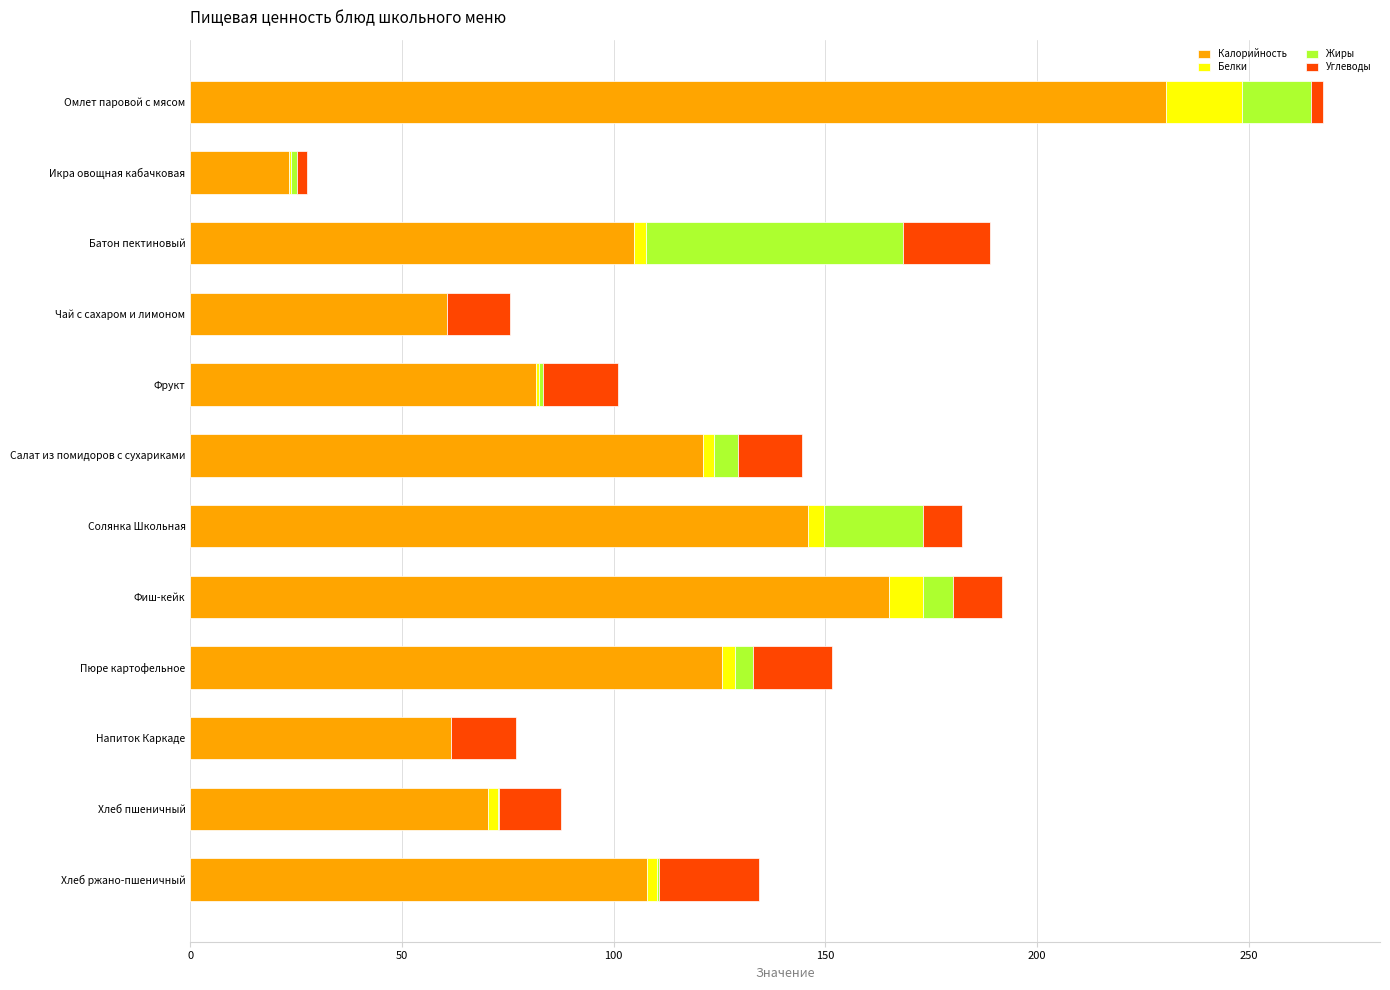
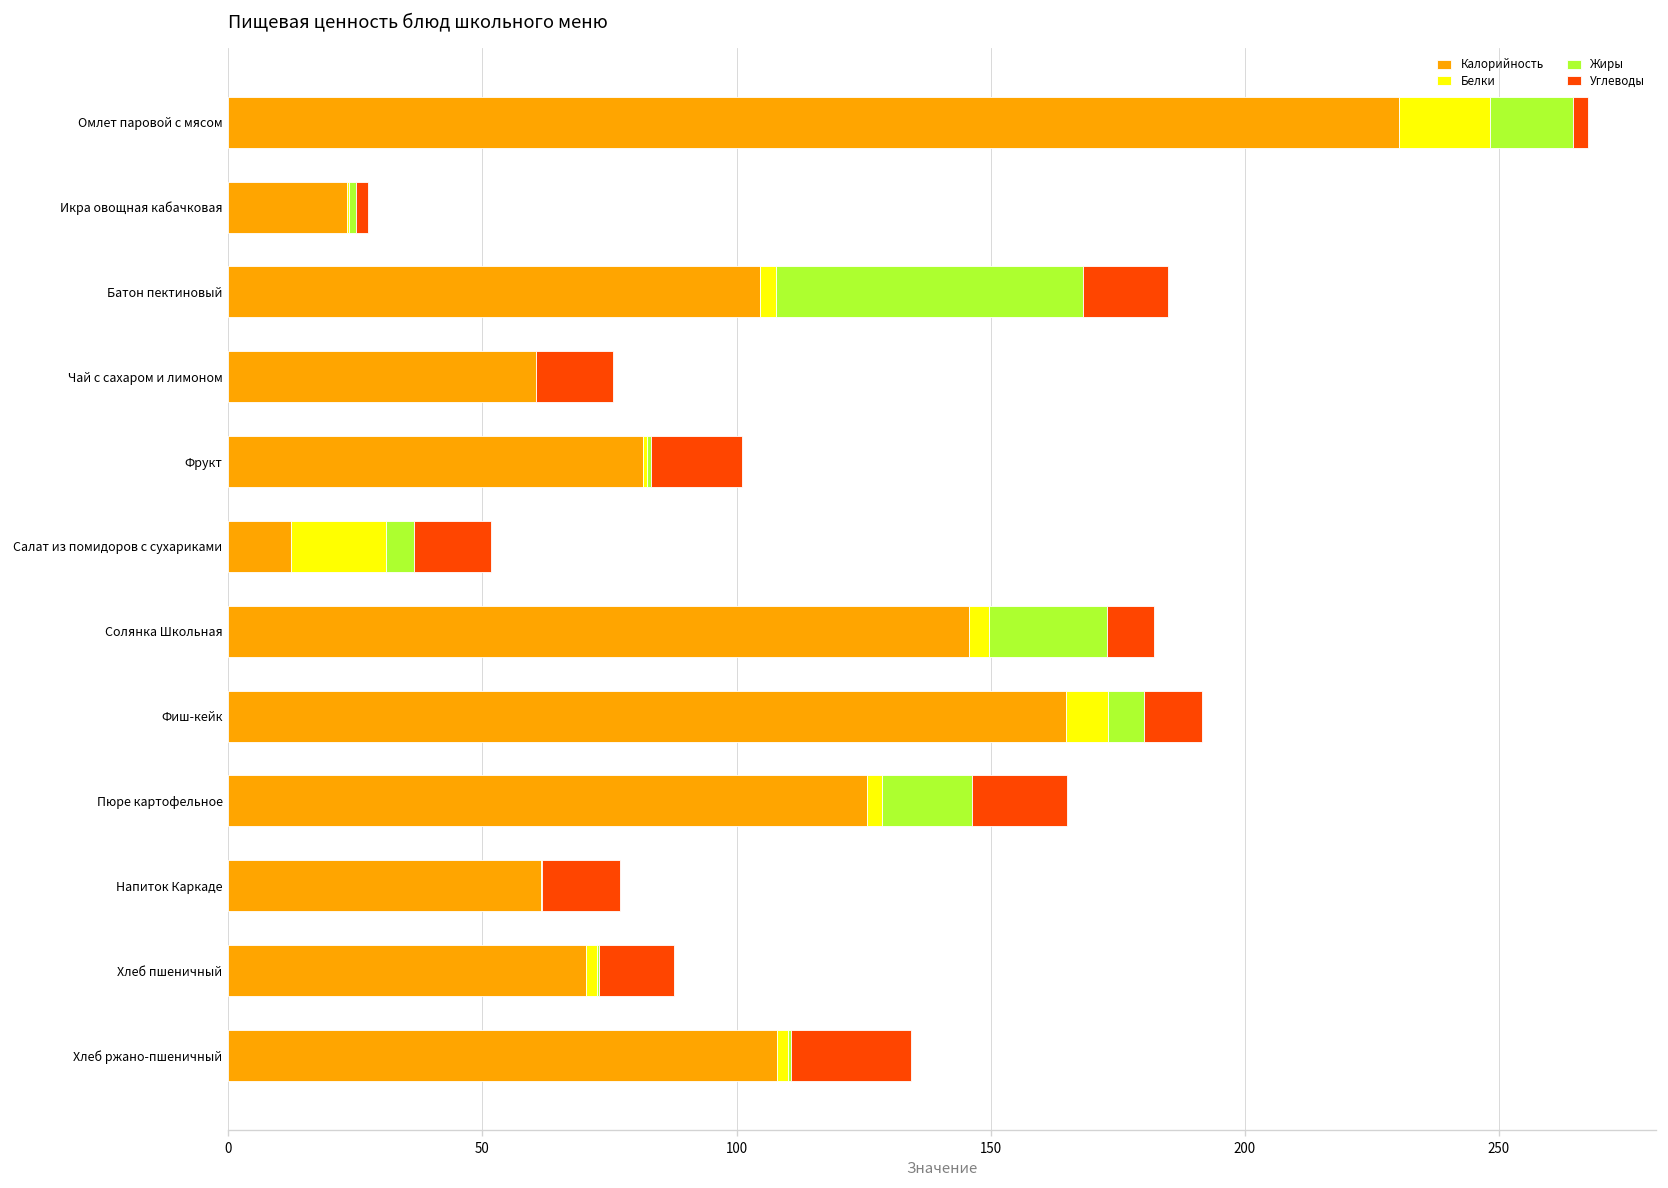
Углеводы, Батон пектиновый: 21 -> 17
Калорийность, Салат из помидоров с сухариками: 121 -> 12
Белки, Салат из помидоров с сухариками: 3 -> 19
Жиры, Пюре картофельное: 4 -> 18
